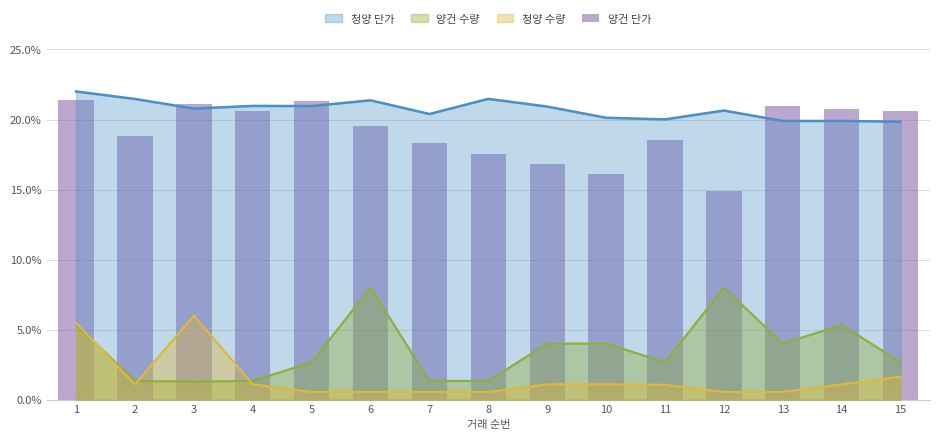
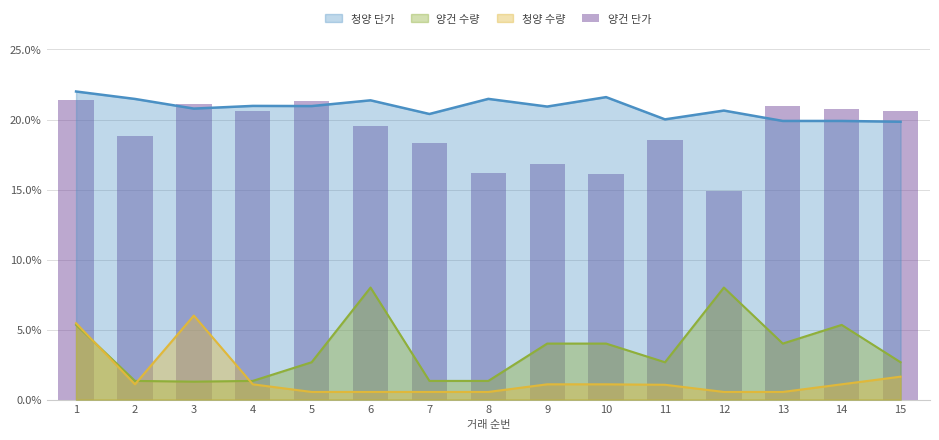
양건 단가, 8: 17.5% -> 16.2%
청양 단가, 10: 20.1% -> 21.6%
